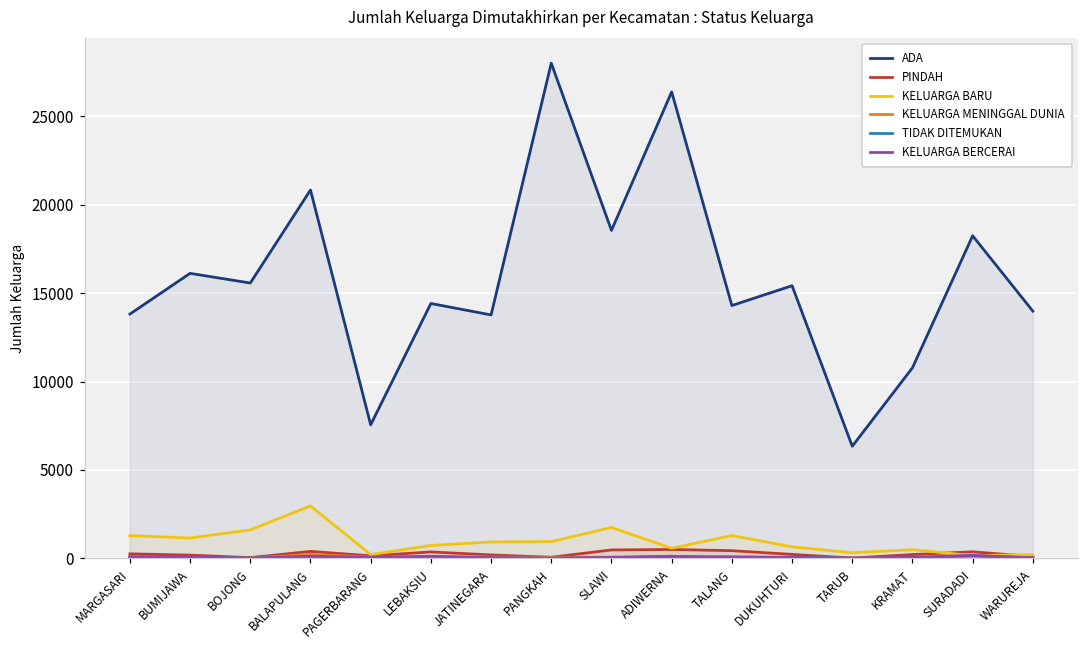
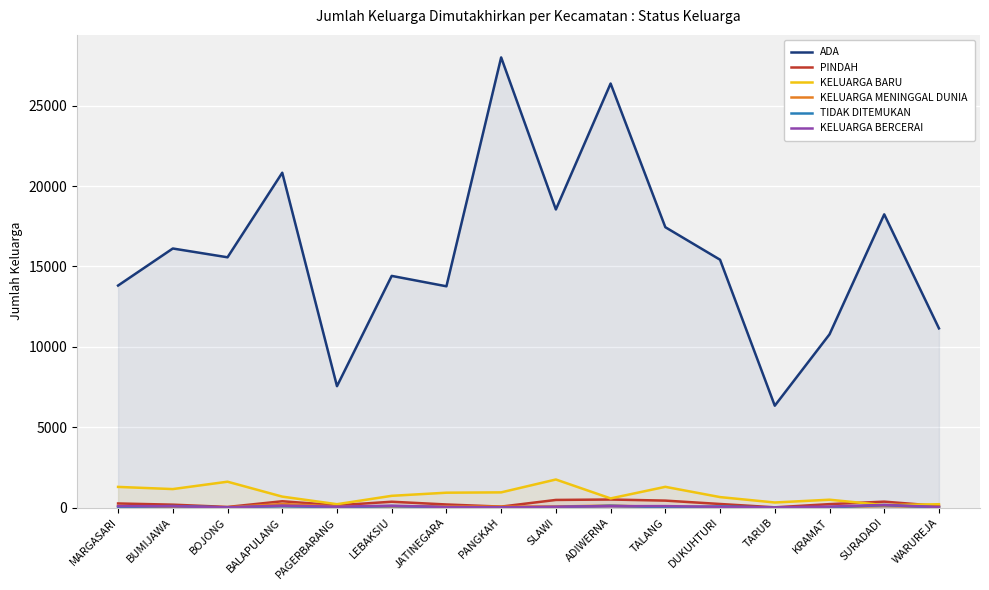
KELUARGA BARU, BALAPULANG: 3000 -> 700
ADA, TALANG: 14300 -> 17400
ADA, WARUREJA: 14000 -> 11100
